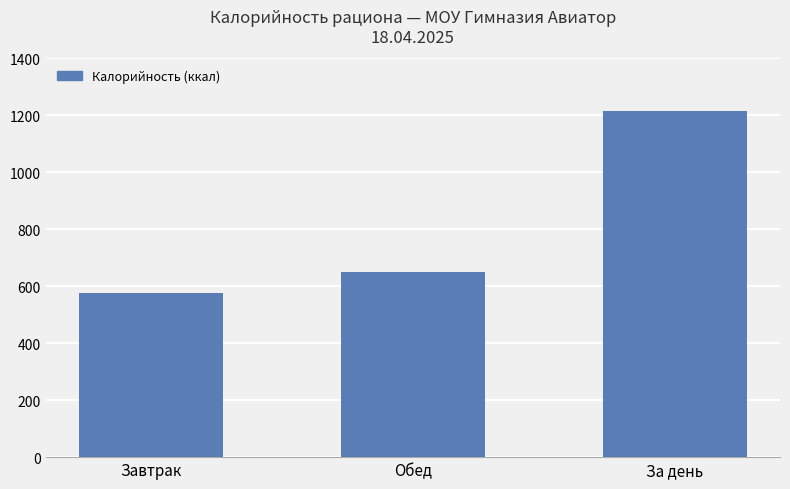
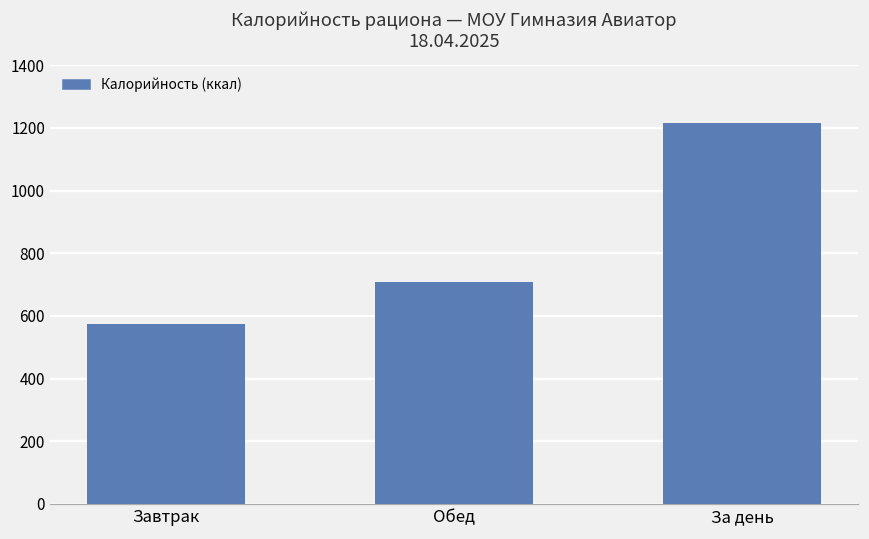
Обед: 650 -> 710
